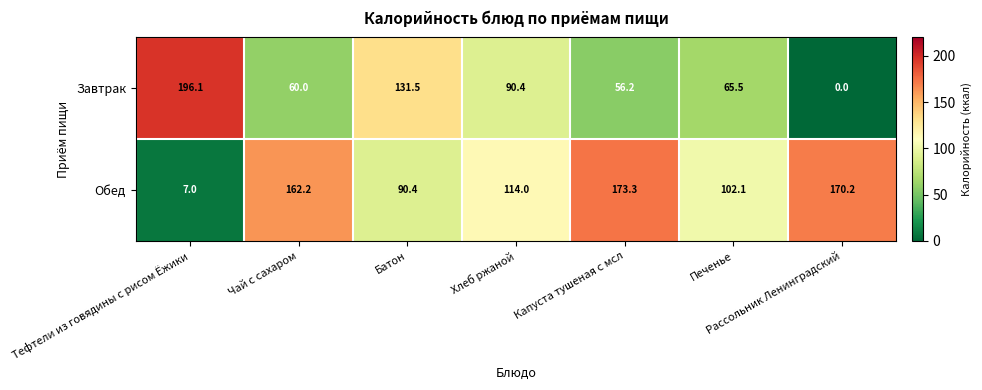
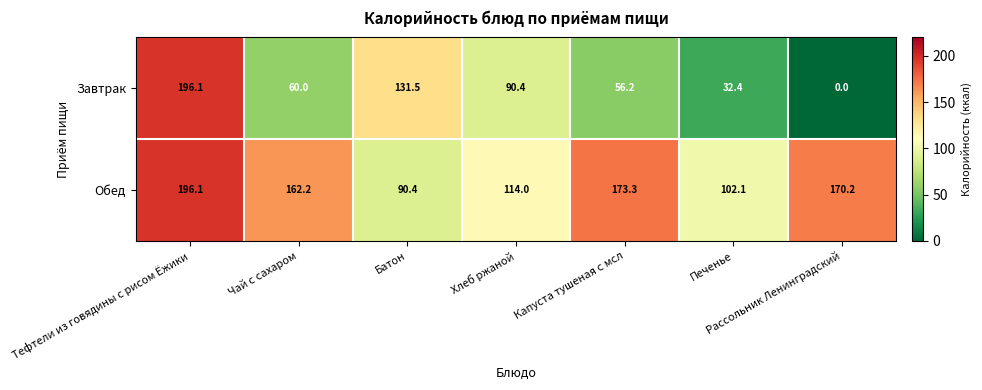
Завтрак, Печенье: 65.5 -> 32.4
Обед, Тефтели из говядины с рисом Ёжики: 7.0 -> 196.1
